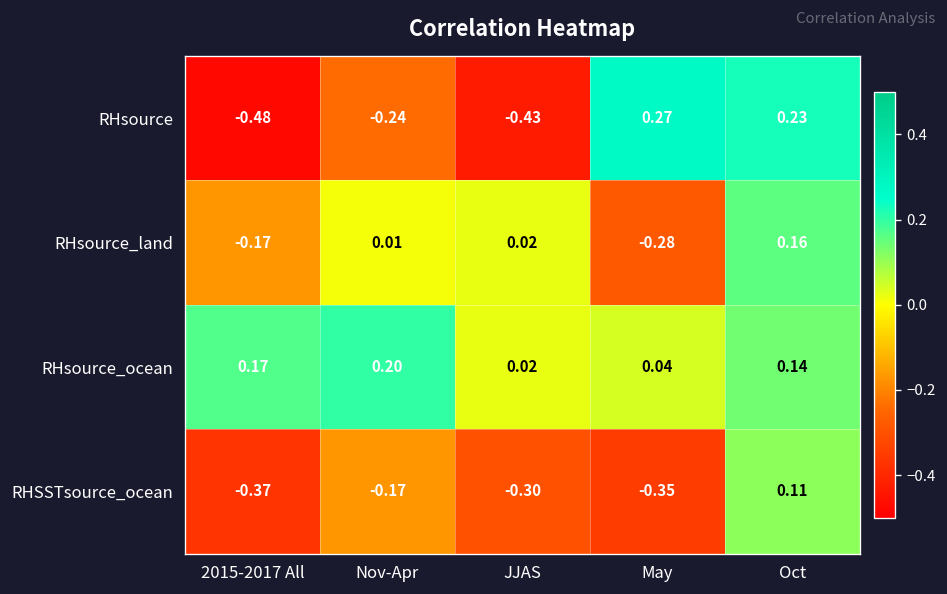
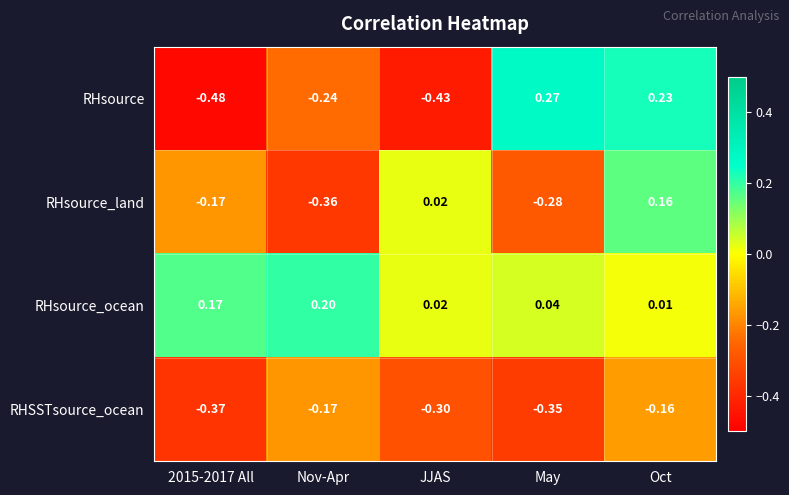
RHsource_land, Nov-Apr: 0.01 -> -0.36
RHsource_ocean, Oct: 0.14 -> 0.01
RHSSTsource_ocean, Oct: 0.11 -> -0.16
